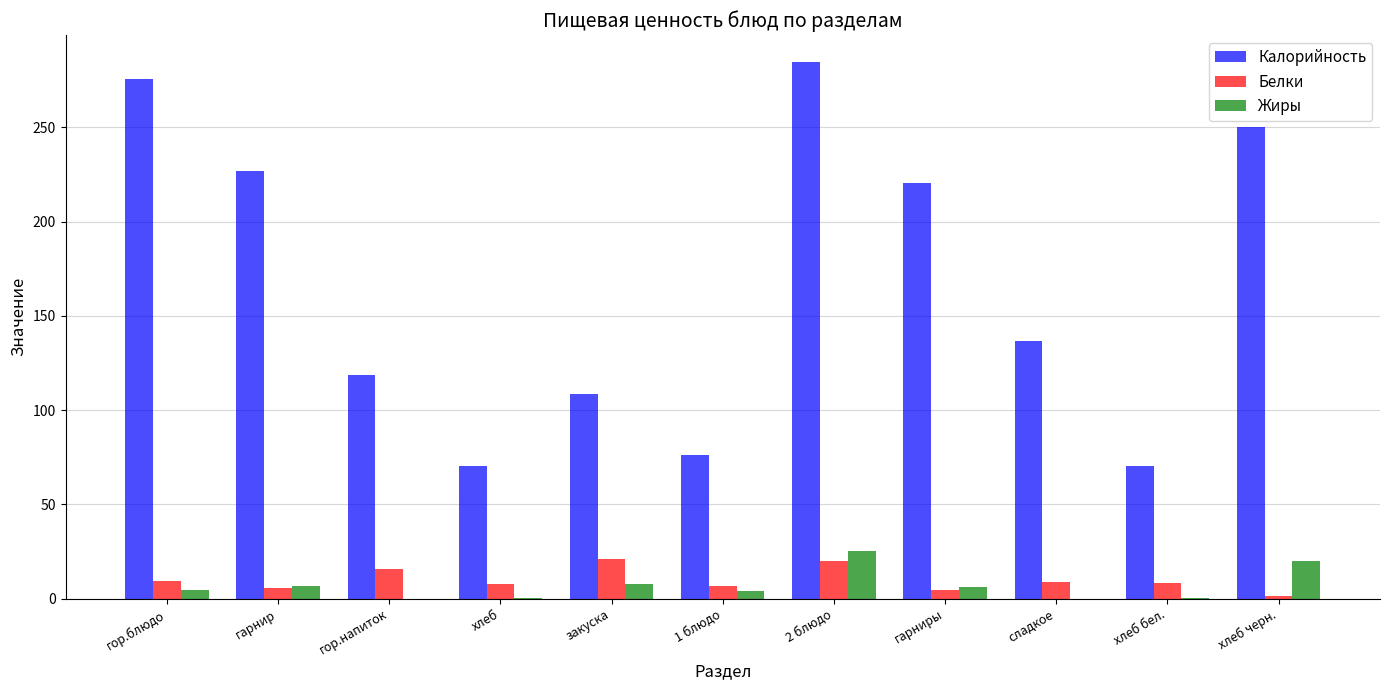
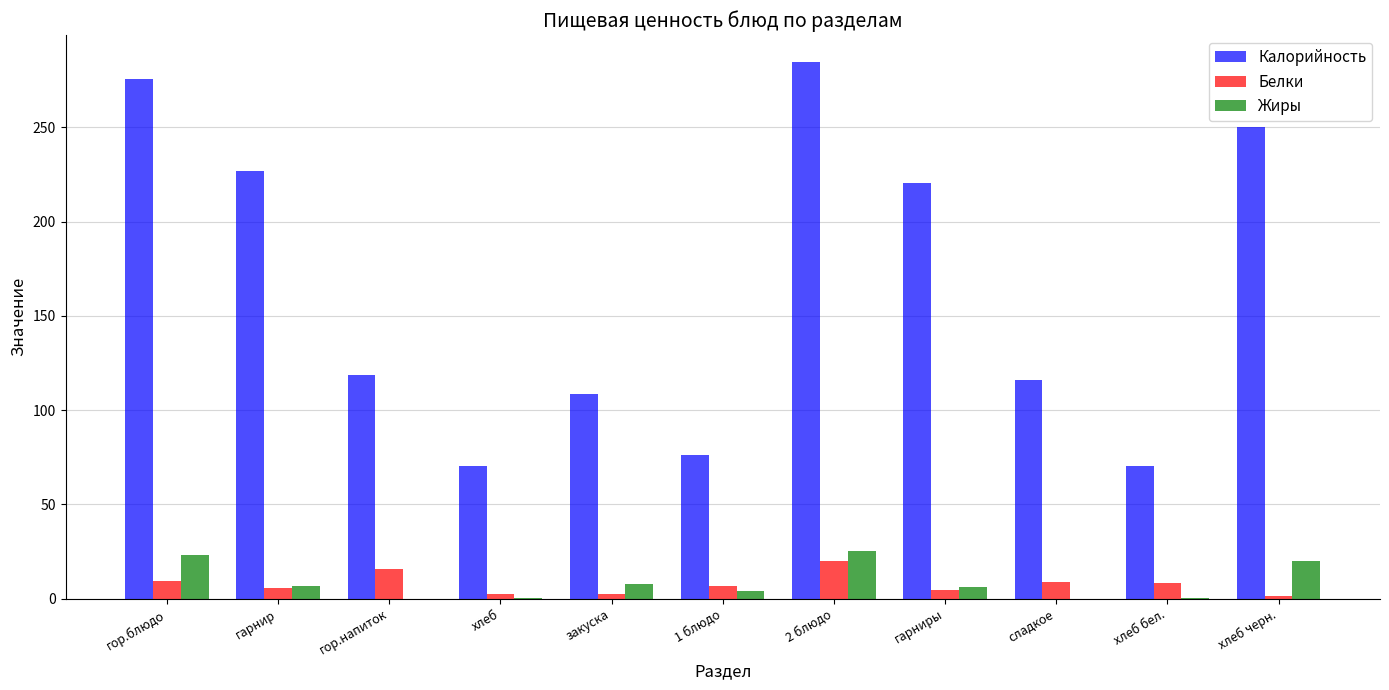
Жиры, гор.блюдо: 5 -> 23
Белки, хлеб: 8 -> 2
Белки, закуска: 21 -> 2
Калорийность, сладкое: 137 -> 116
